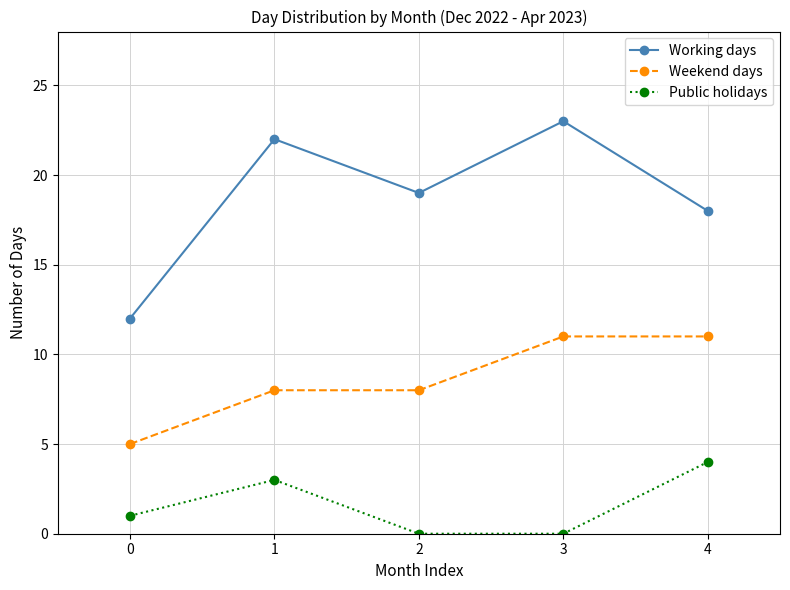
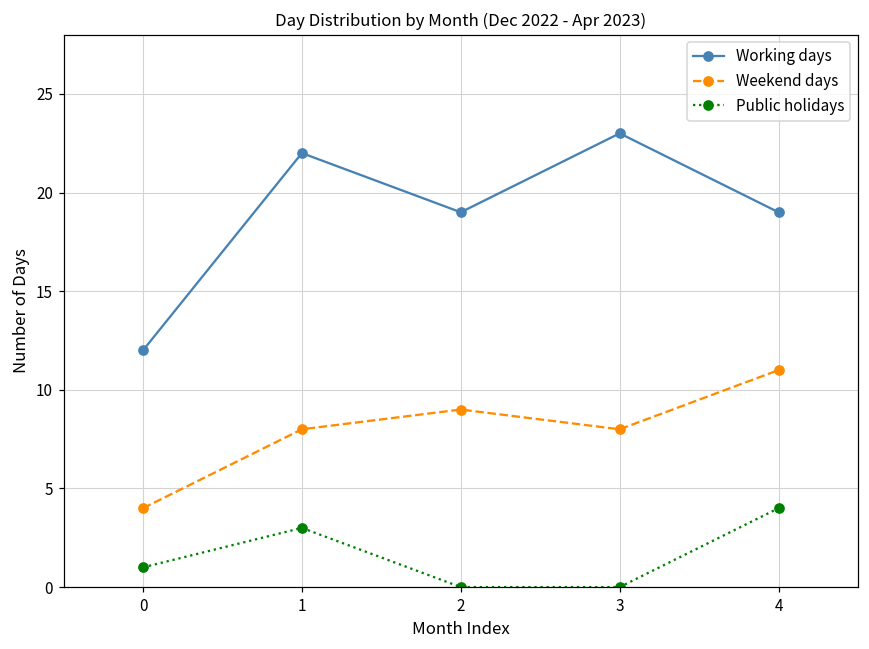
Weekend days, 0: 5 -> 4
Weekend days, 2: 8 -> 9
Weekend days, 3: 11 -> 8
Working days, 4: 18 -> 19
